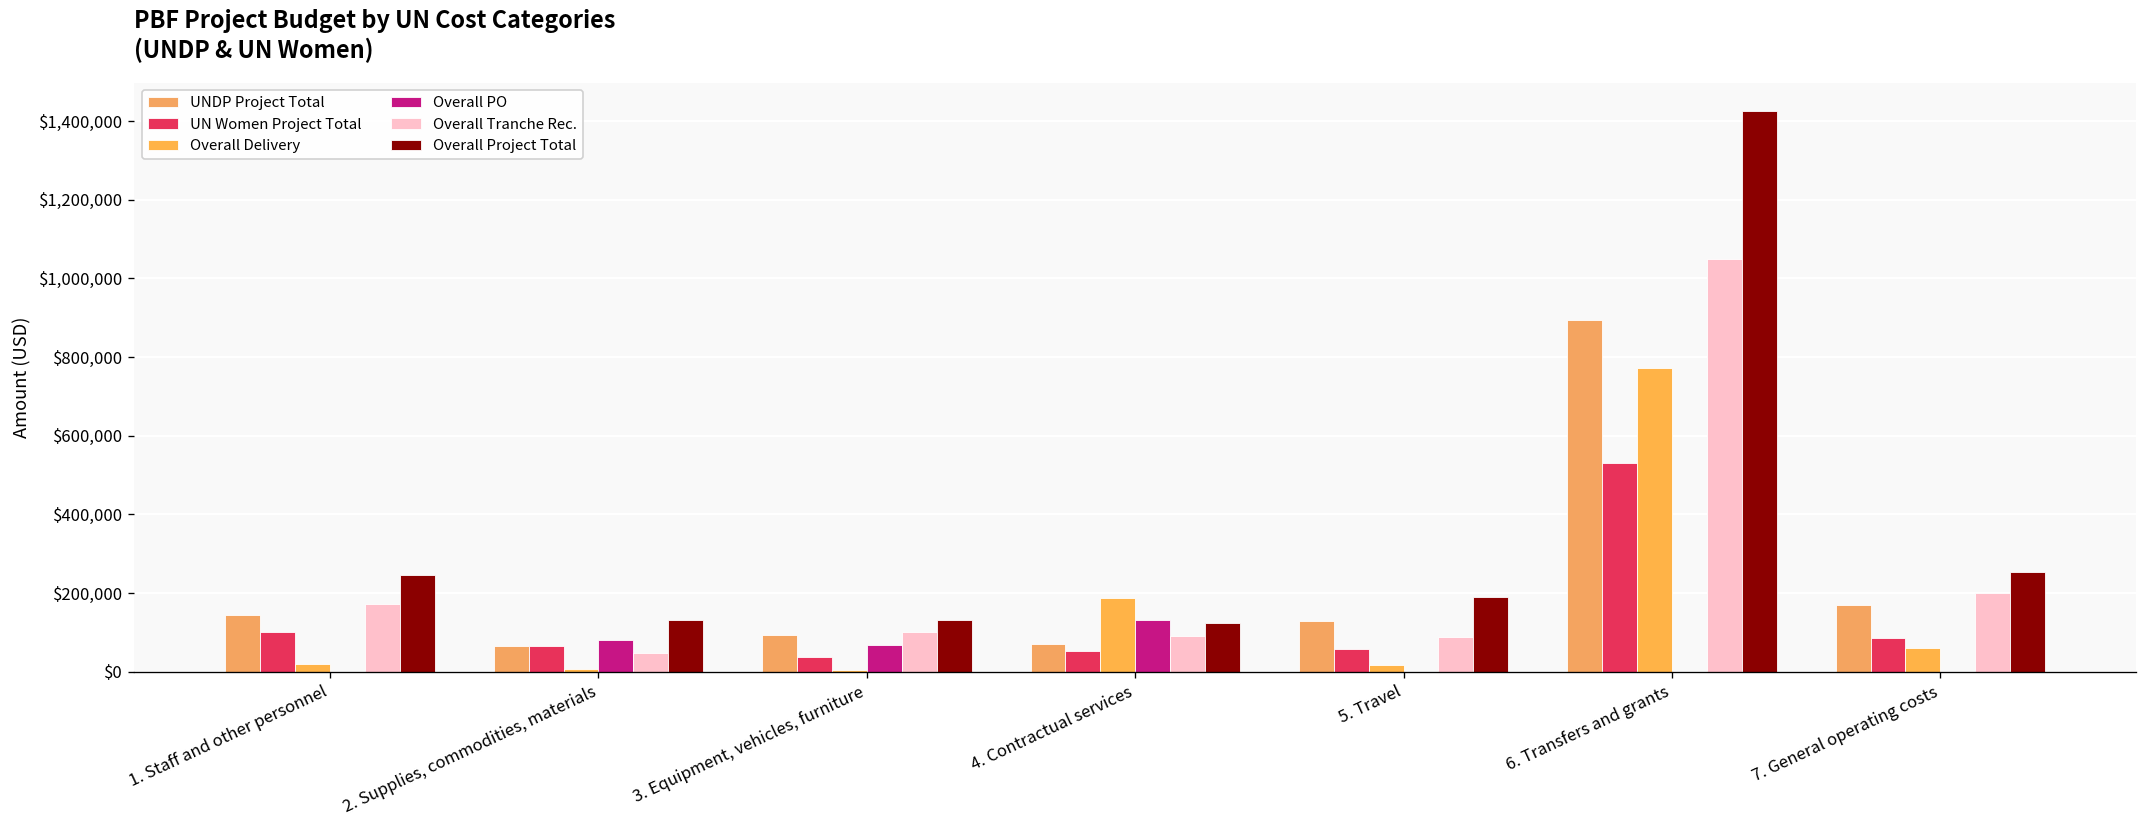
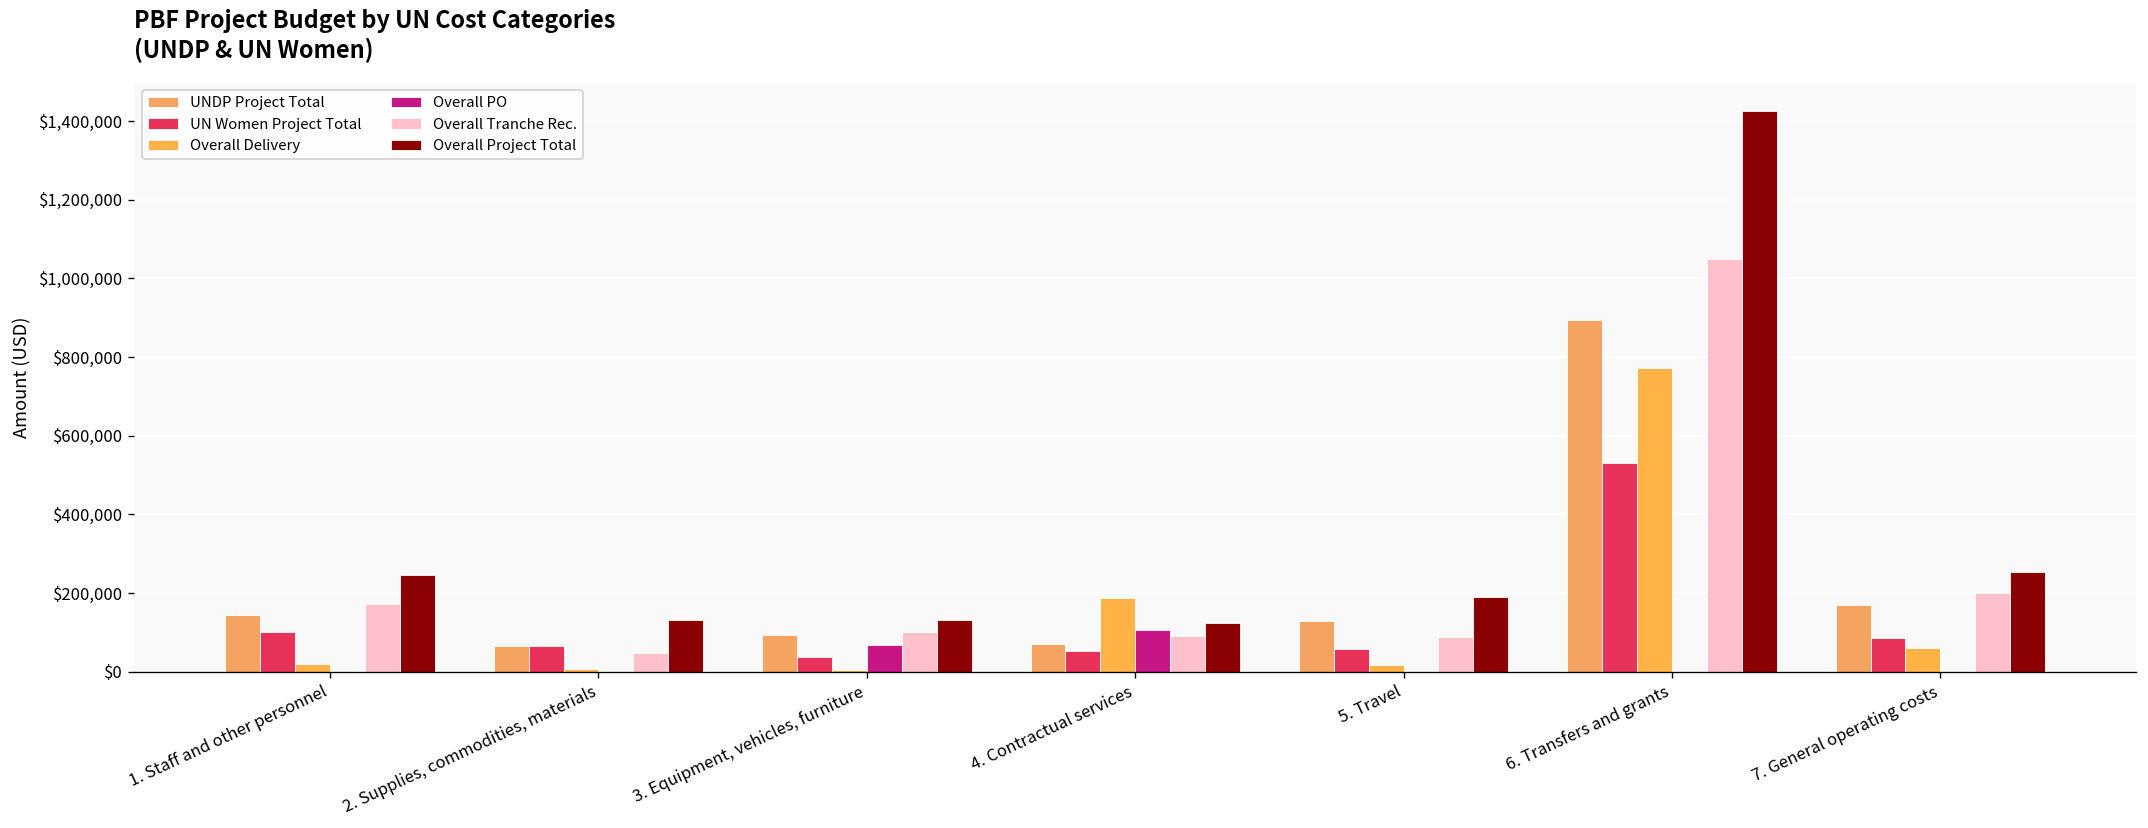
Overall PO, 2. Supplies, commodities, materials: $80,000 -> $0
Overall PO, 4. Contractual services: $130,000 -> $110,000
